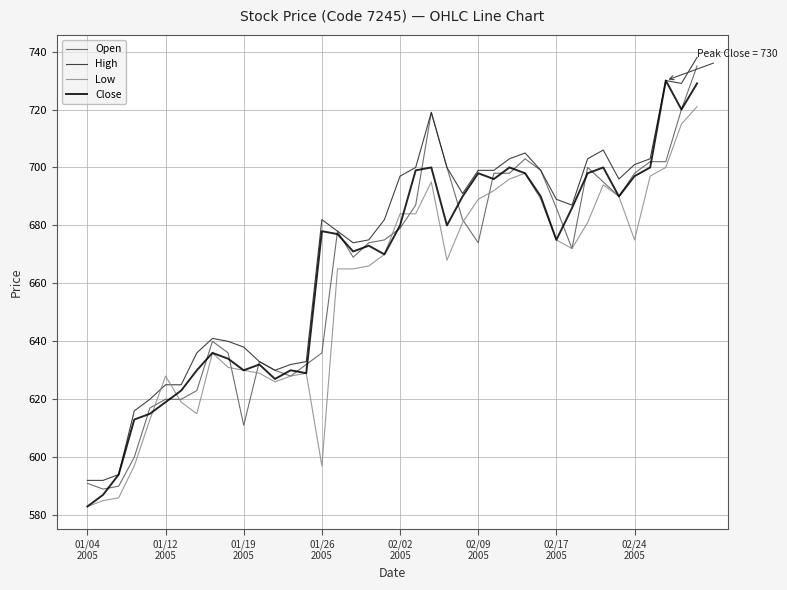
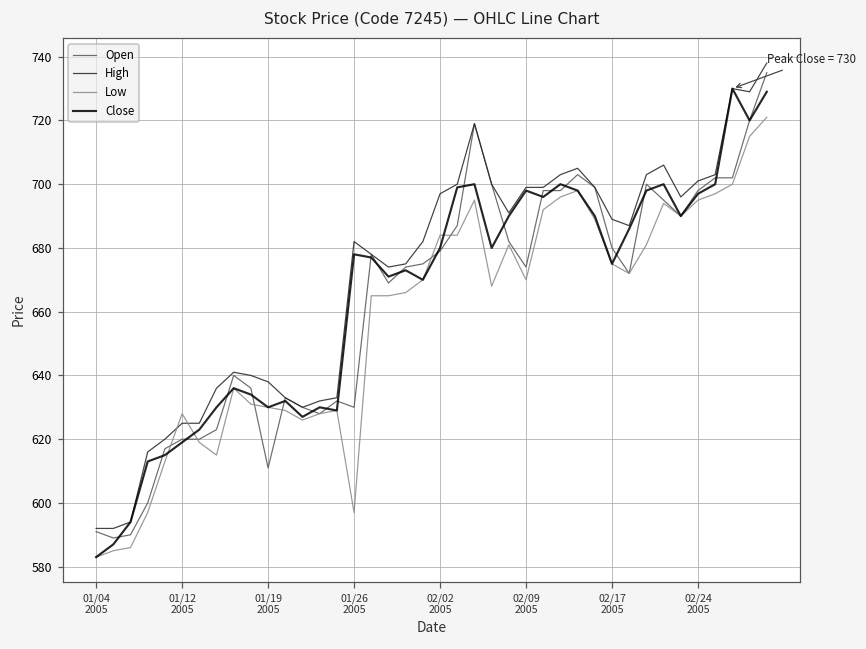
Open, 01/26 2005: 636 -> 630
Low, 02/09 2005: 689 -> 670
Open, 02/17 2005: 686 -> 680
Low, 02/24 2005: 675 -> 695
